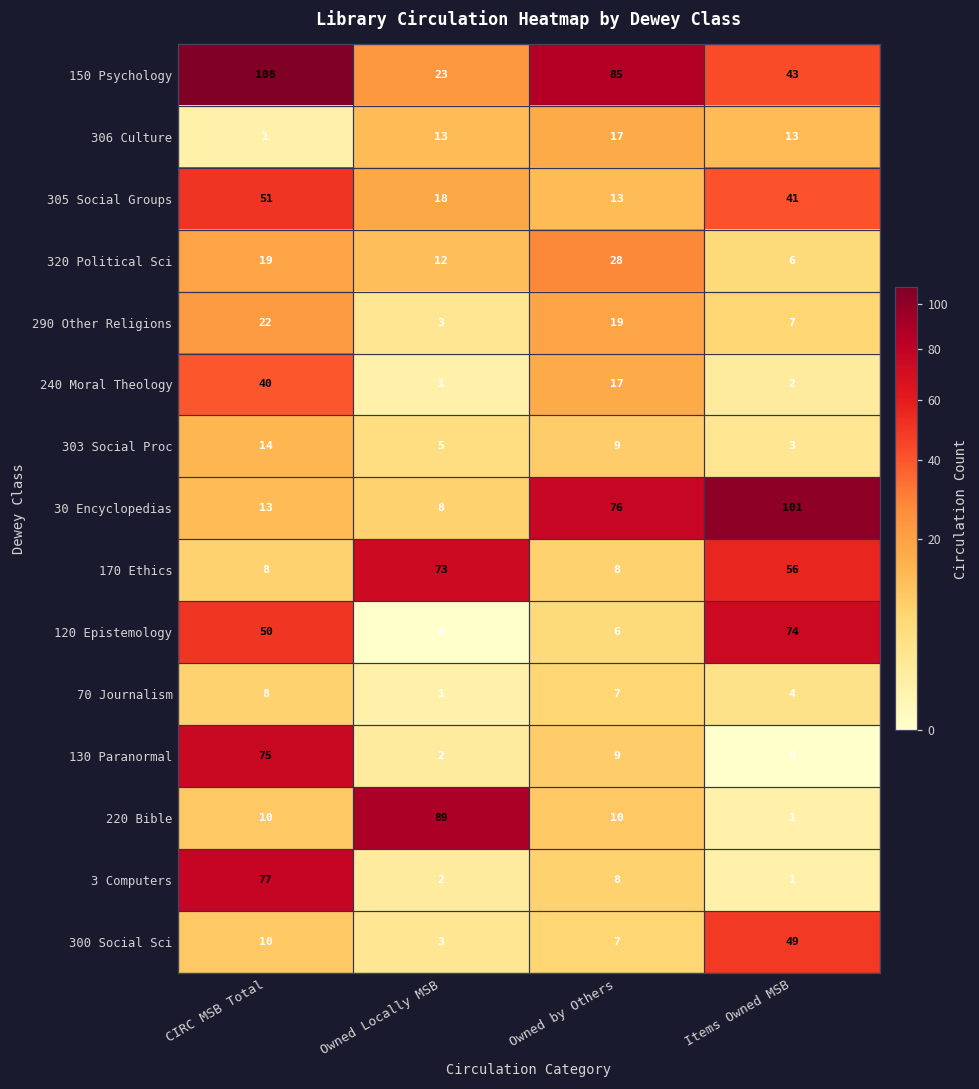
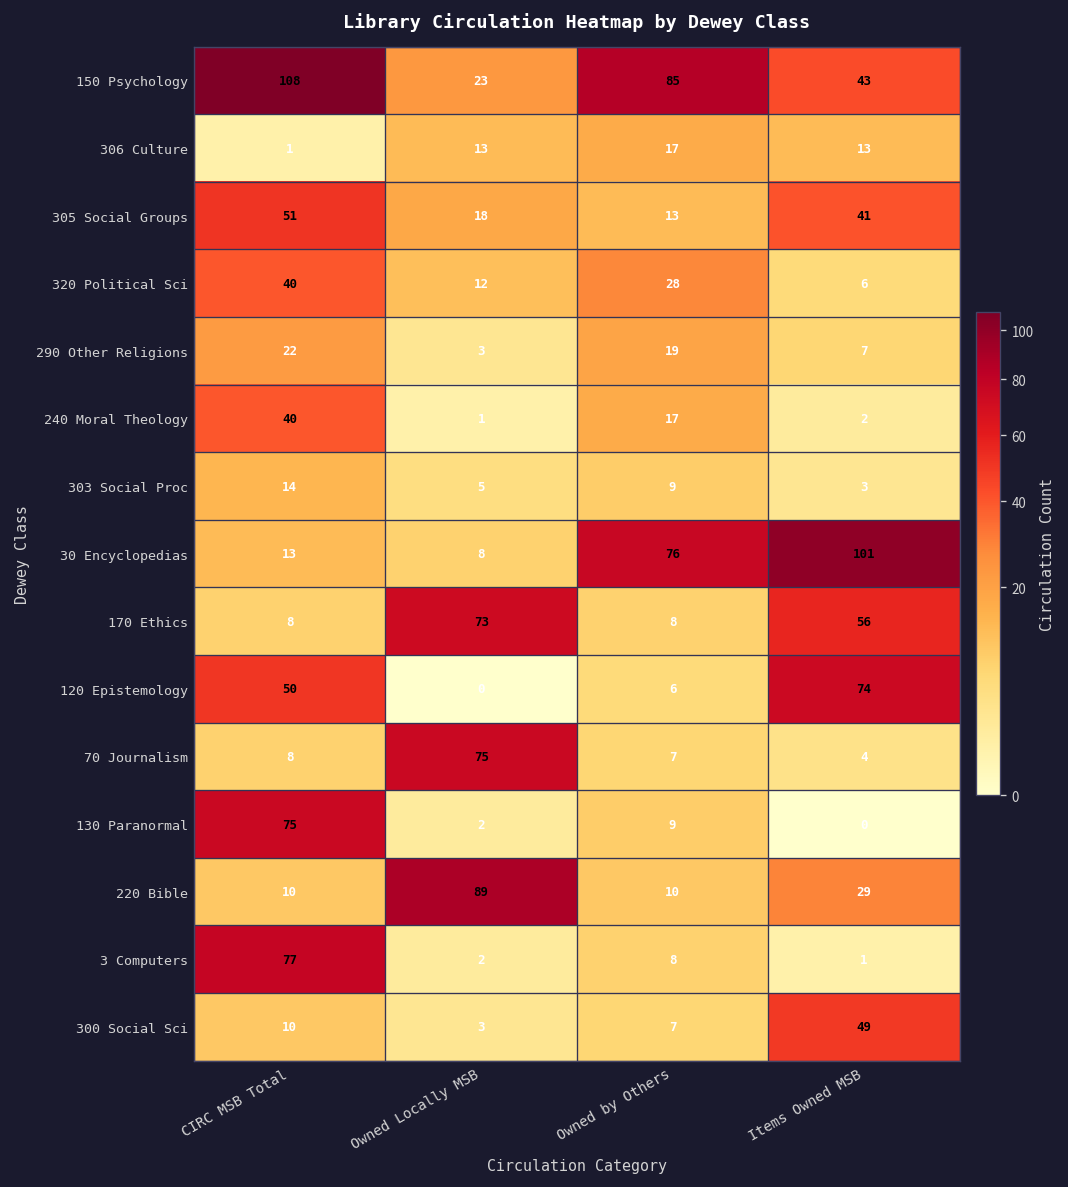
320 Political Sci, CIRC MSB Total: 19 -> 40
70 Journalism, Owned Locally MSB: 1 -> 75
220 Bible, Items Owned MSB: 1 -> 29
